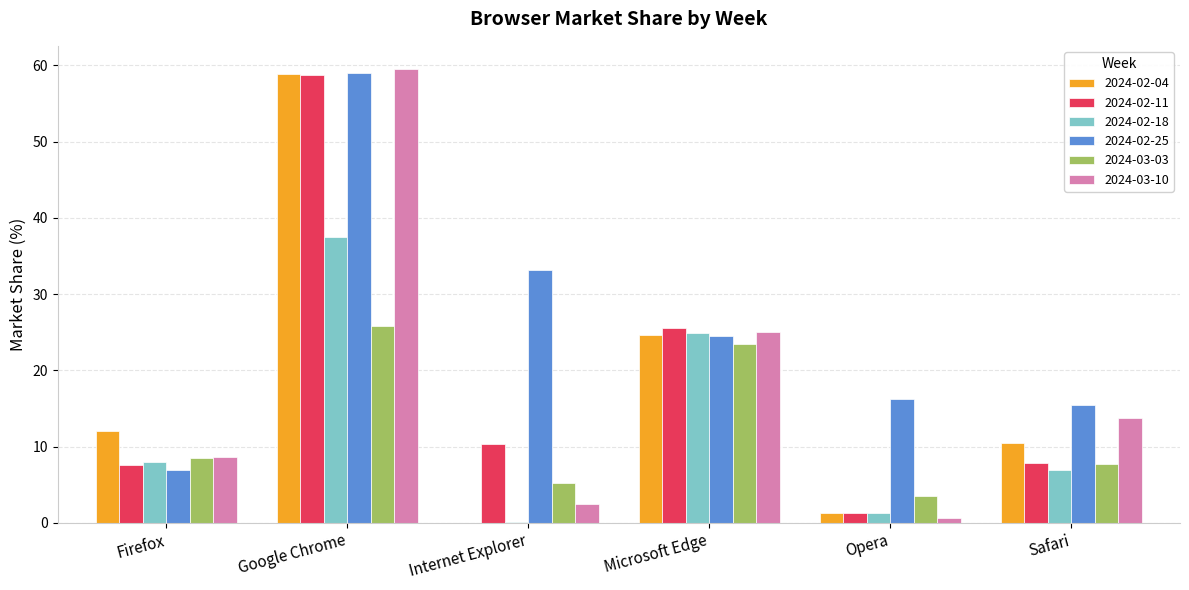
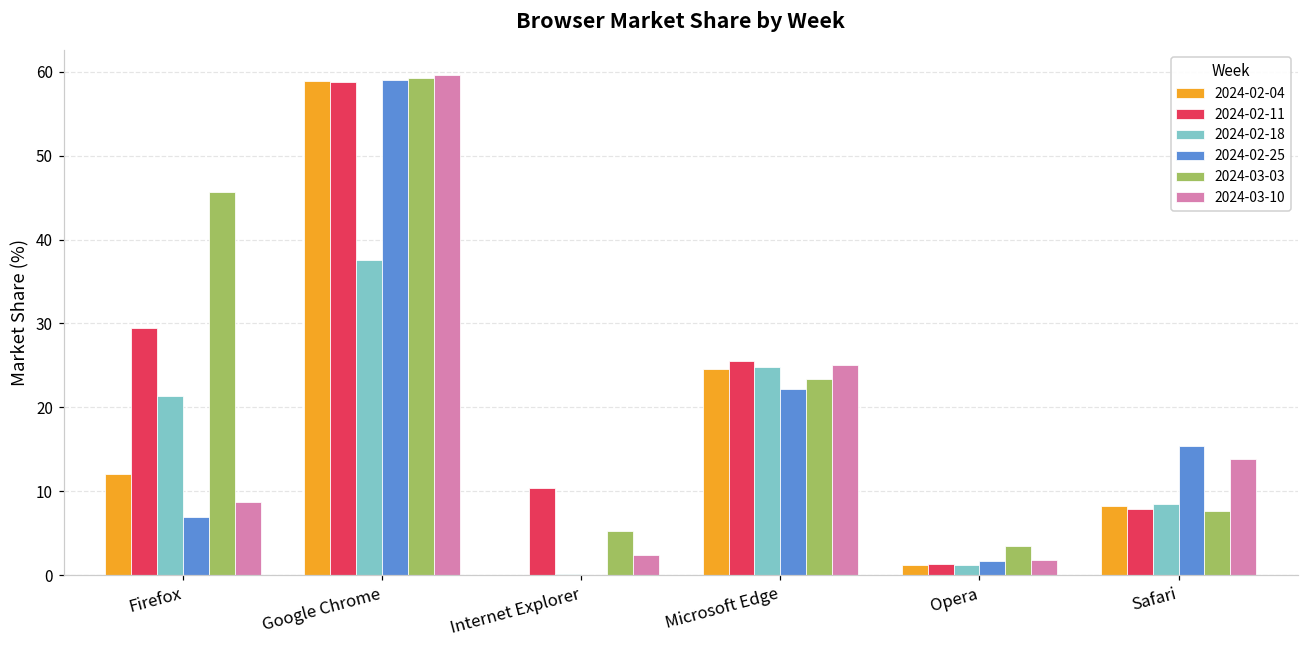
2024-02-11, Firefox: 8 -> 29
2024-02-18, Firefox: 8 -> 21
2024-03-03, Firefox: 8 -> 46
2024-03-03, Google Chrome: 26 -> 59
2024-02-25, Internet Explorer: 33 -> 0
2024-02-25, Microsoft Edge: 25 -> 22
2024-02-25, Opera: 16 -> 2
2024-03-10, Opera: 1 -> 2
2024-02-04, Safari: 10 -> 8
2024-02-18, Safari: 7 -> 9
